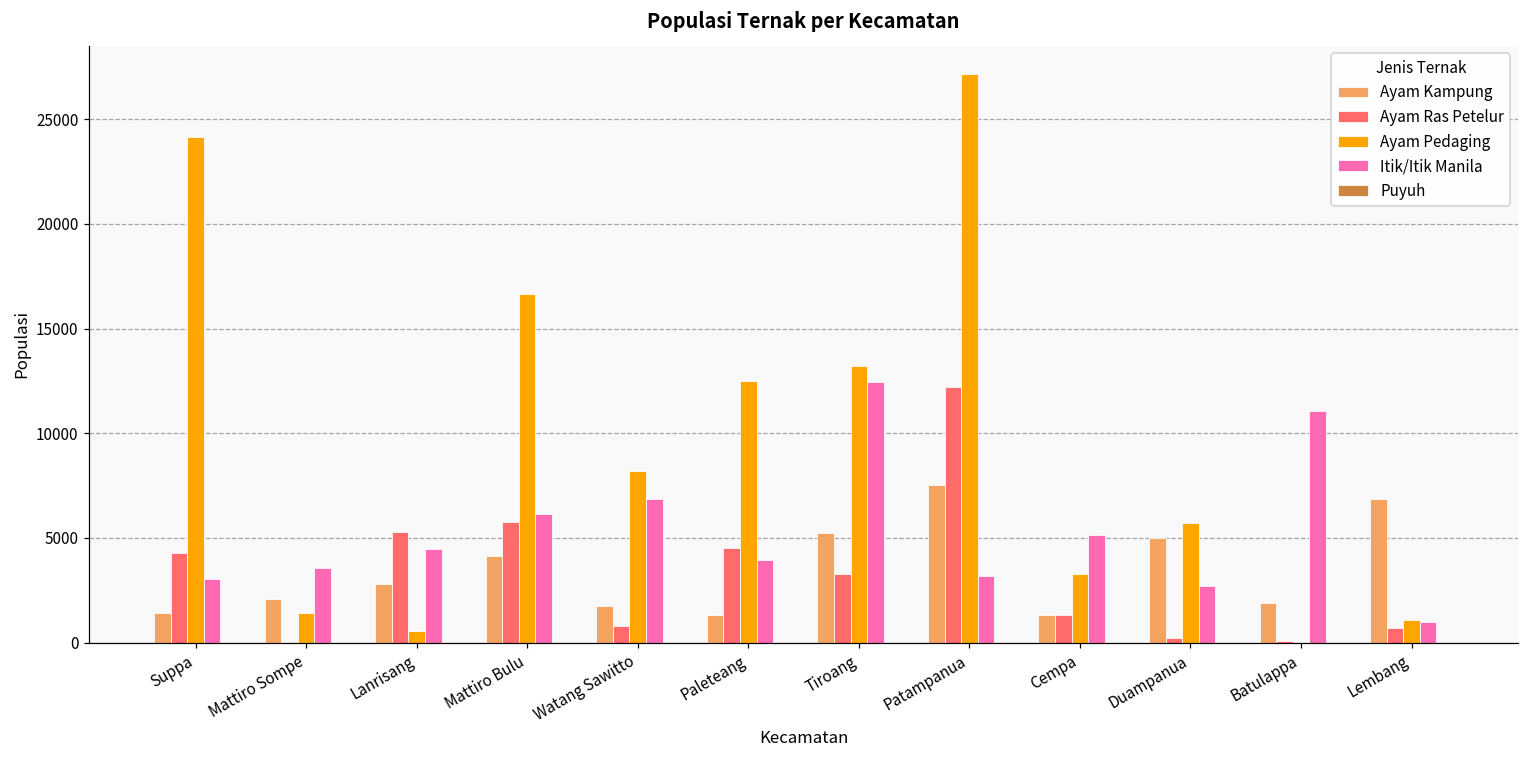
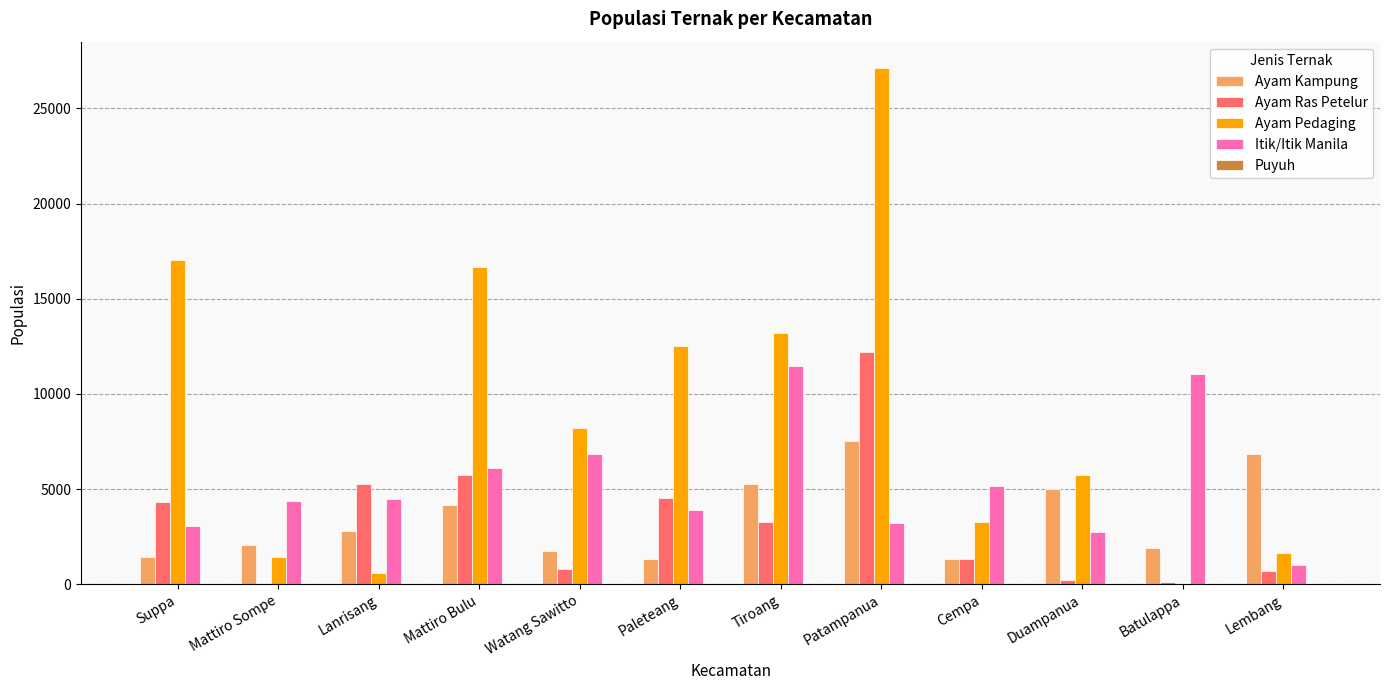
Ayam Pedaging, Suppa: 24200 -> 17000
Itik/Itik Manila, Mattiro Sompe: 3600 -> 4400
Itik/Itik Manila, Tiroang: 12500 -> 11500
Ayam Pedaging, Lembang: 1100 -> 1600
